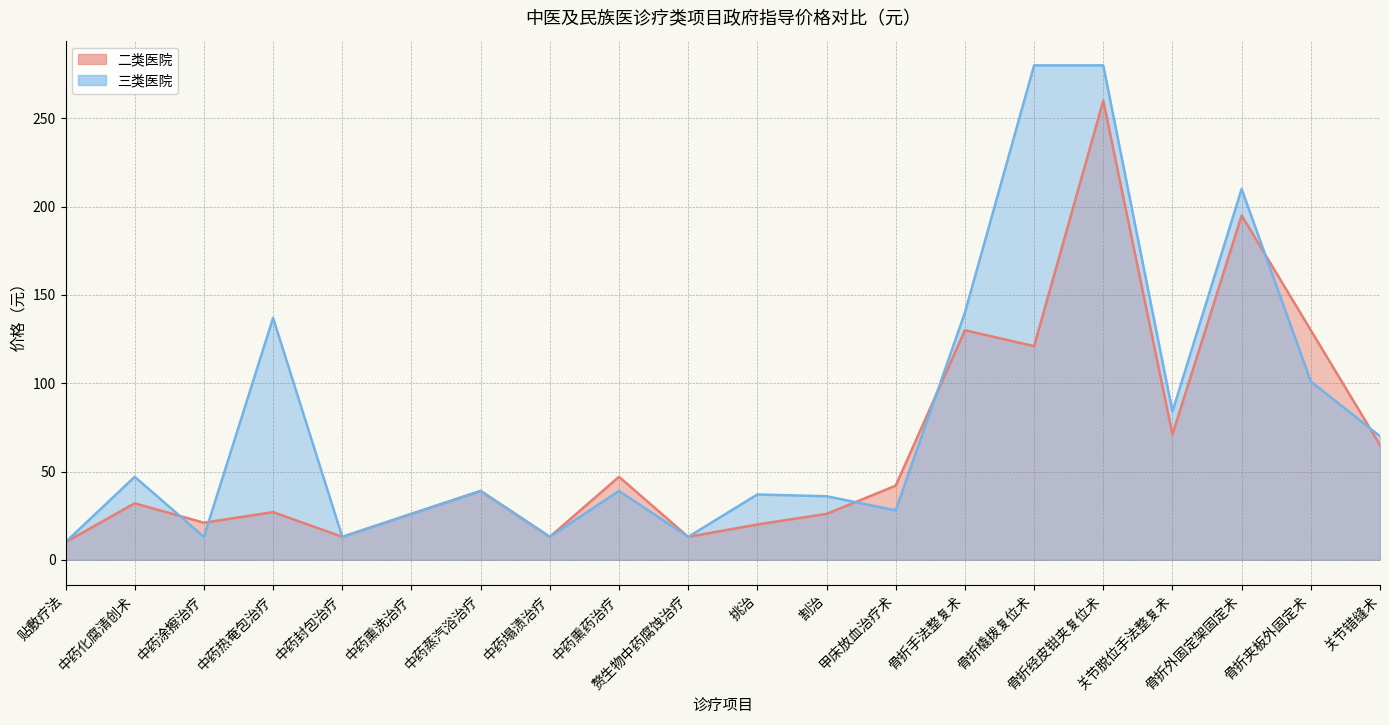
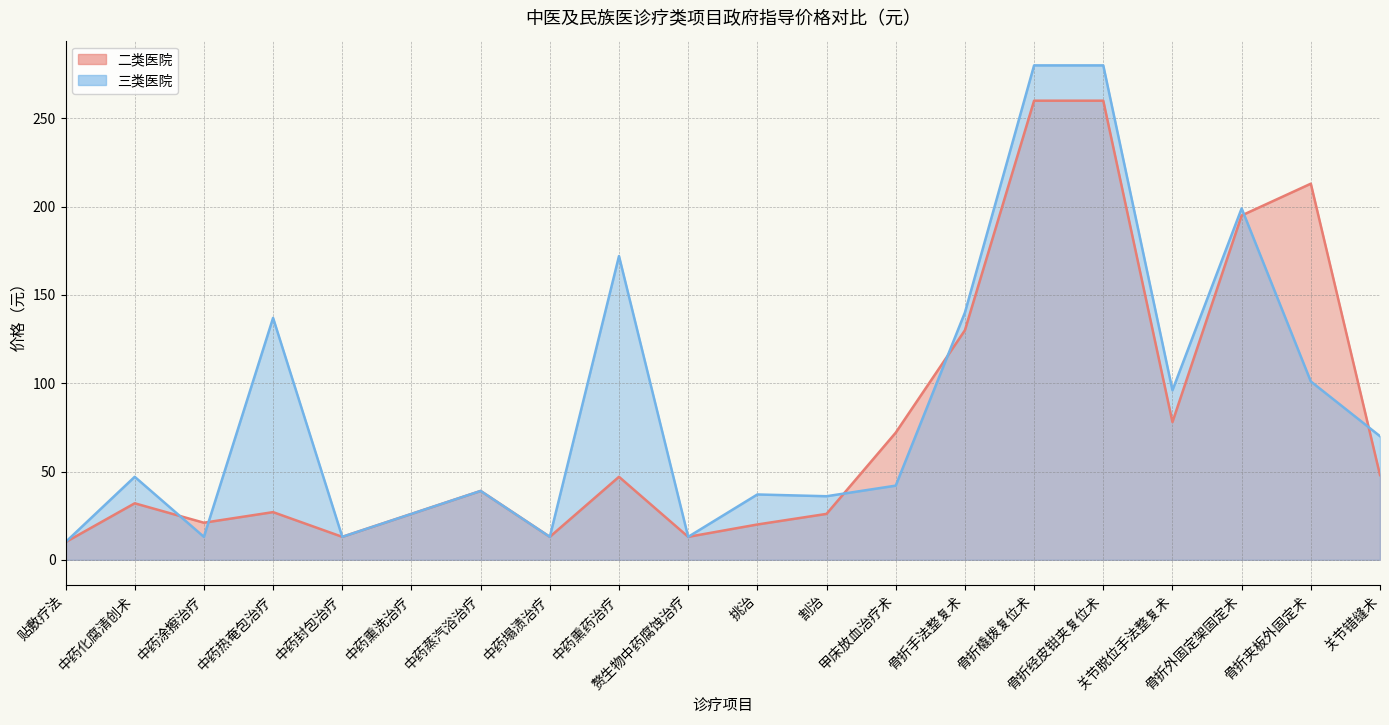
三类医院, 中药熏药治疗: 39 -> 172
二类医院, 甲床放血治疗术: 42 -> 72
三类医院, 甲床放血治疗术: 28 -> 42
二类医院, 骨折橇拨复位术: 121 -> 260
二类医院, 关节脱位手法整复术: 71 -> 78
三类医院, 关节脱位手法整复术: 84 -> 96
三类医院, 骨折外固定架固定术: 210 -> 199
二类医院, 骨折夹板外固定术: 130 -> 213
二类医院, 关节错缝术: 65 -> 48
